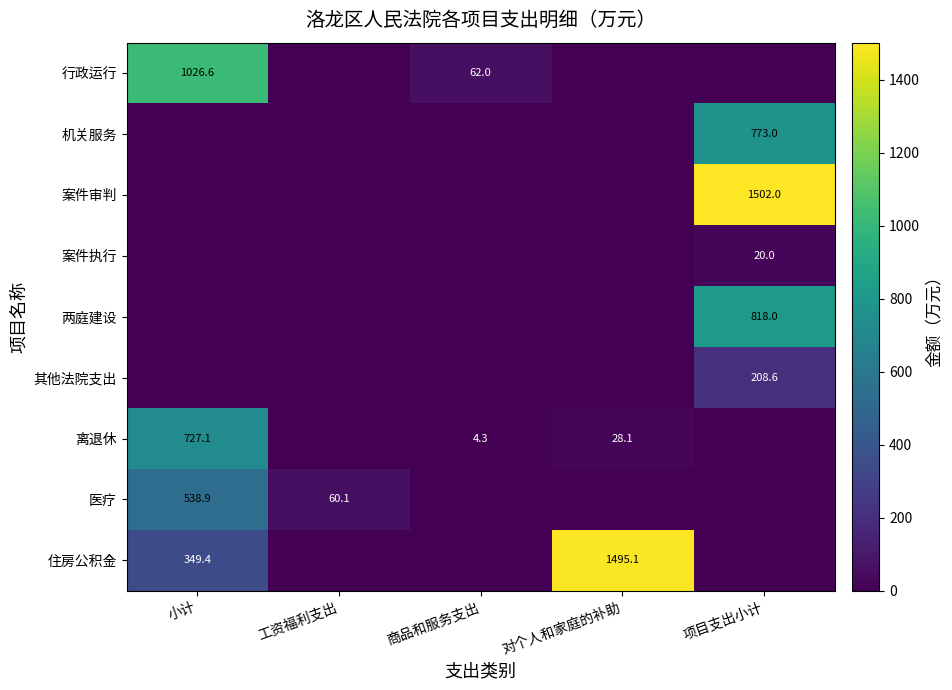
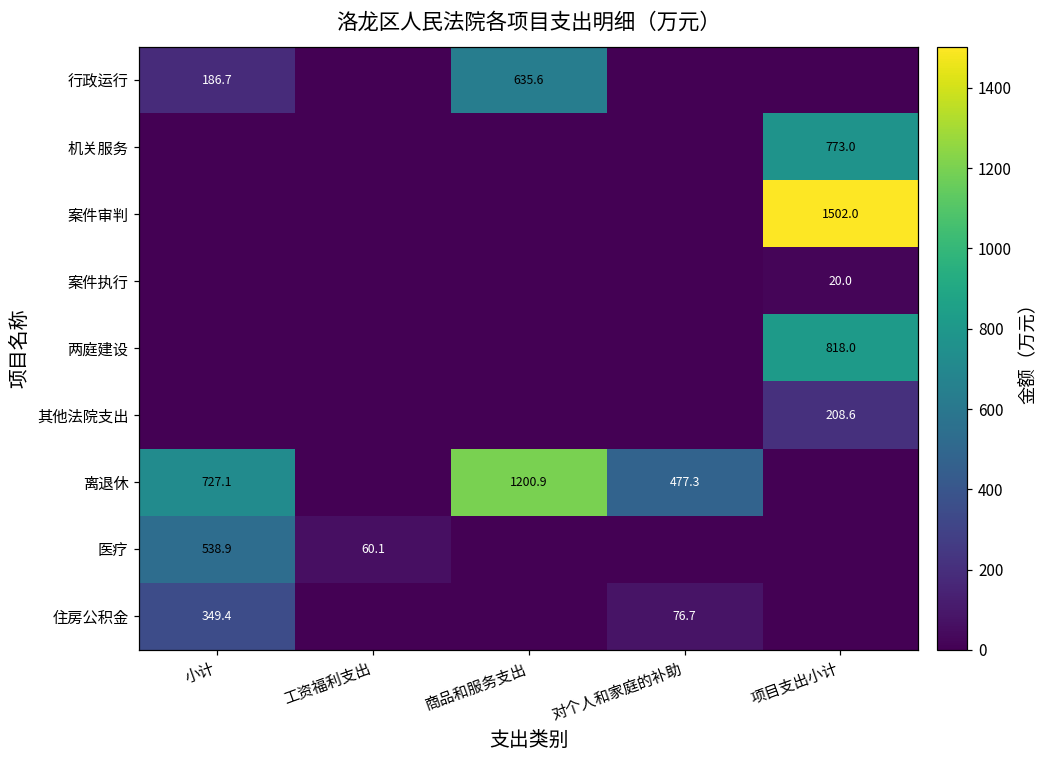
行政运行, 小计: 1026.6 -> 186.7
行政运行, 商品和服务支出: 62.0 -> 635.6
离退休, 商品和服务支出: 4.3 -> 1200.9
离退休, 对个人和家庭的补助: 28.1 -> 477.3
住房公积金, 对个人和家庭的补助: 1495.1 -> 76.7
